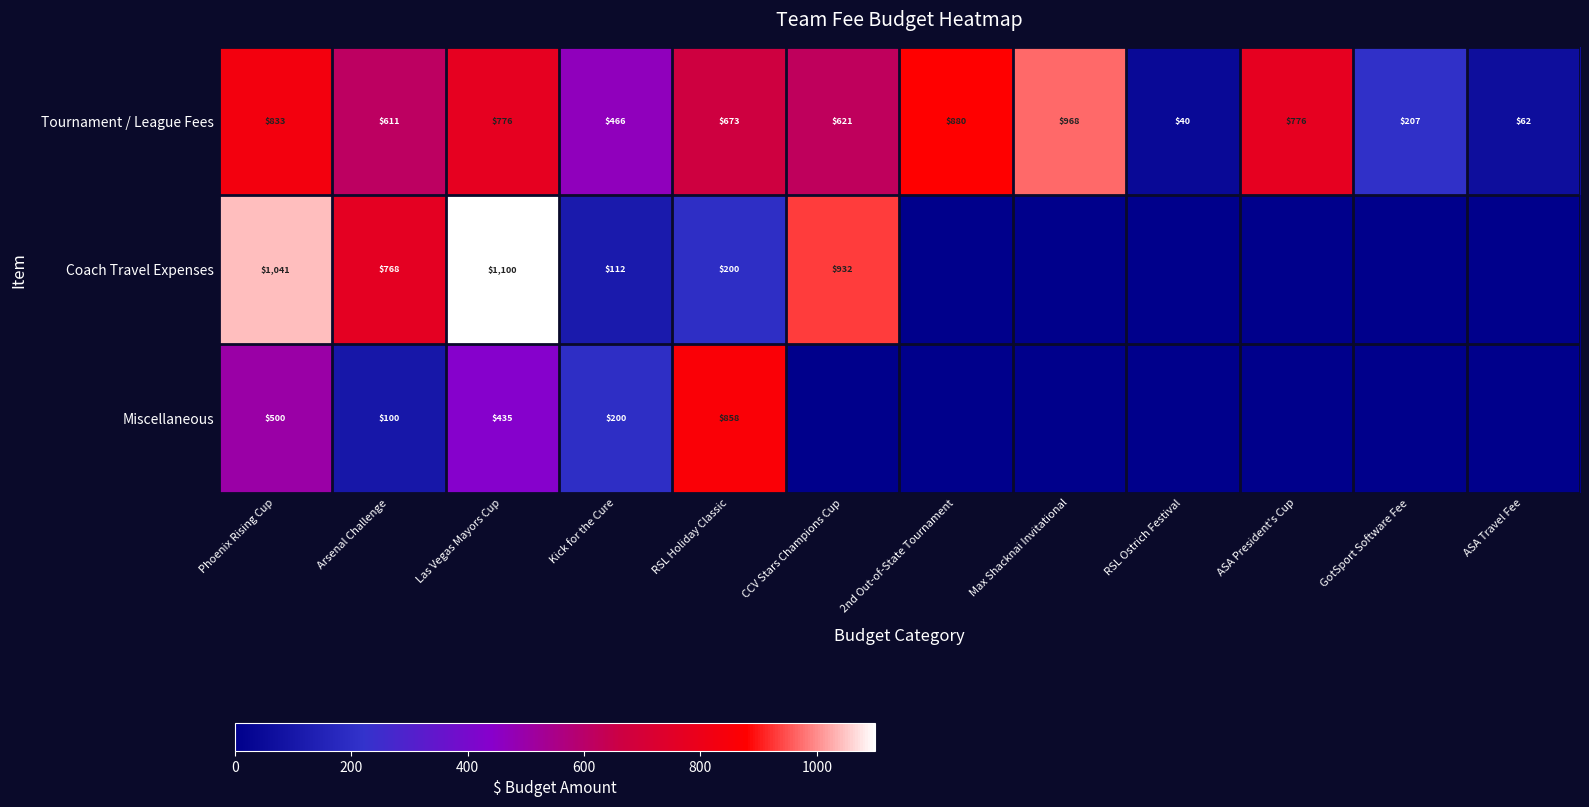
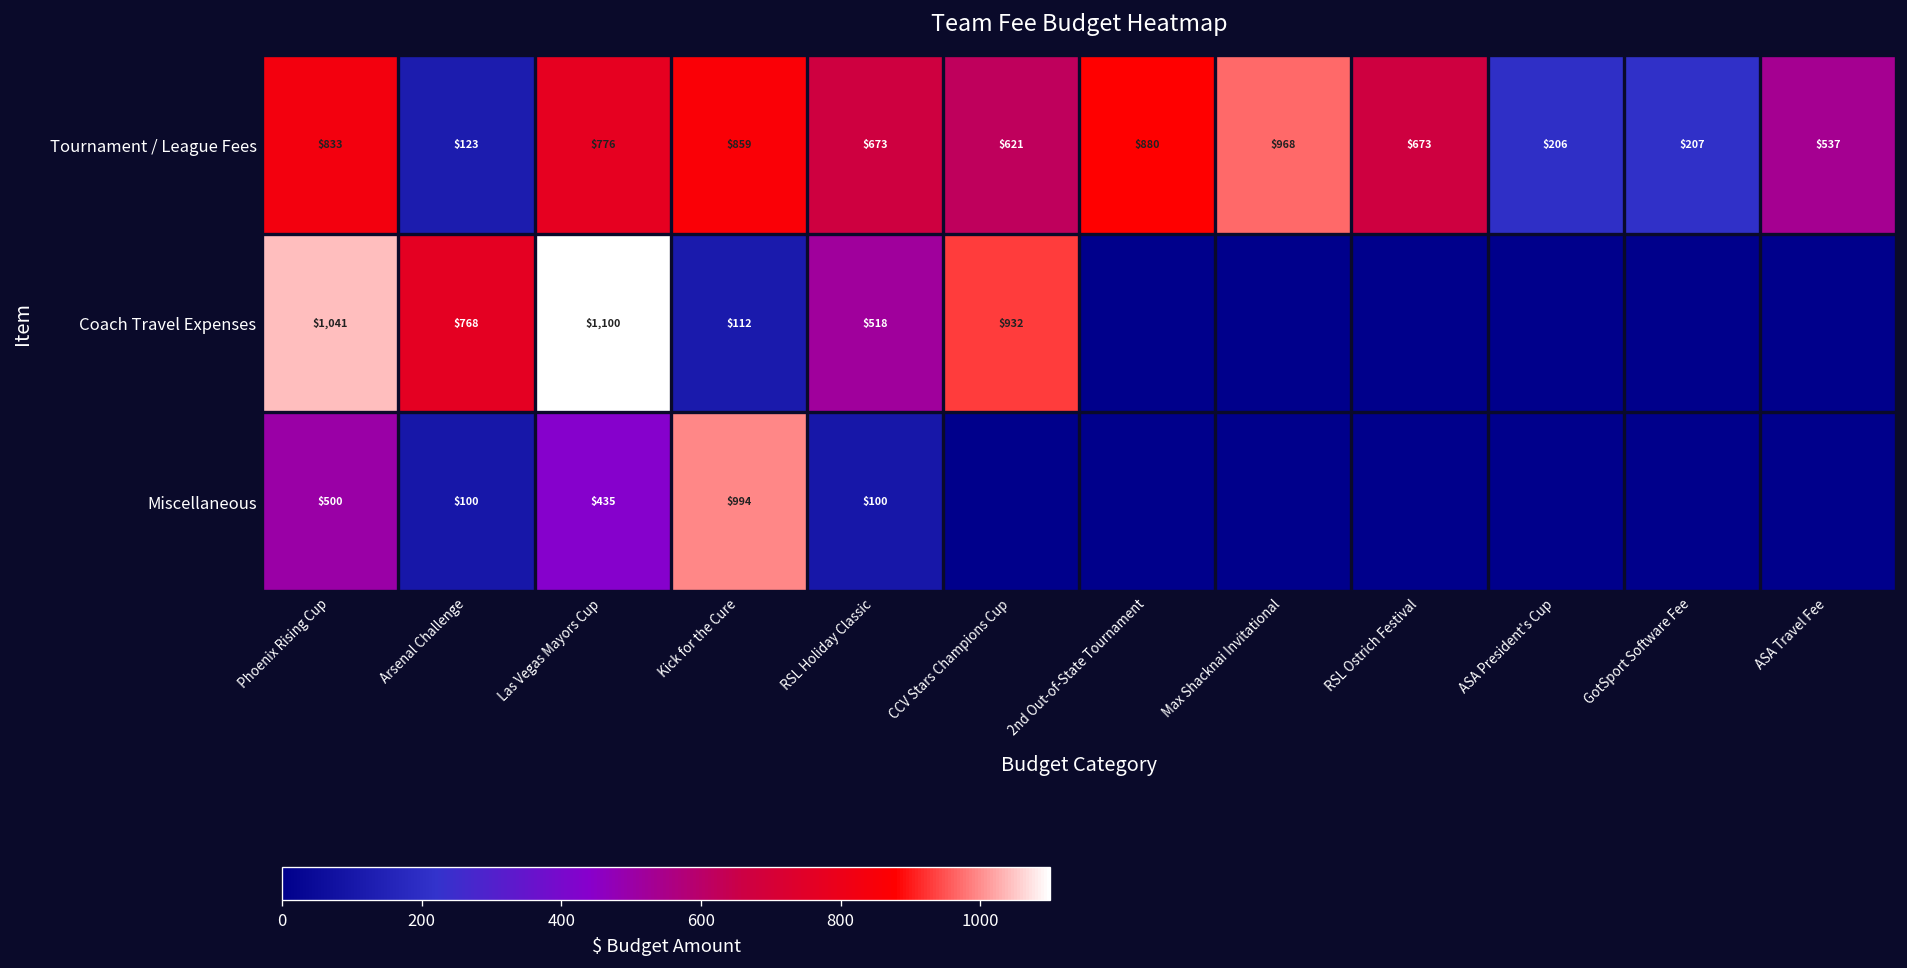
Tournament / League Fees, Arsenal Challenge: $611 -> $123
Tournament / League Fees, Kick for the Cure: $466 -> $859
Tournament / League Fees, RSL Ostrich Festival: $40 -> $673
Tournament / League Fees, ASA President's Cup: $776 -> $206
Tournament / League Fees, ASA Travel Fee: $62 -> $537
Coach Travel Expenses, RSL Holiday Classic: $200 -> $518
Miscellaneous, Kick for the Cure: $200 -> $994
Miscellaneous, RSL Holiday Classic: $858 -> $100
